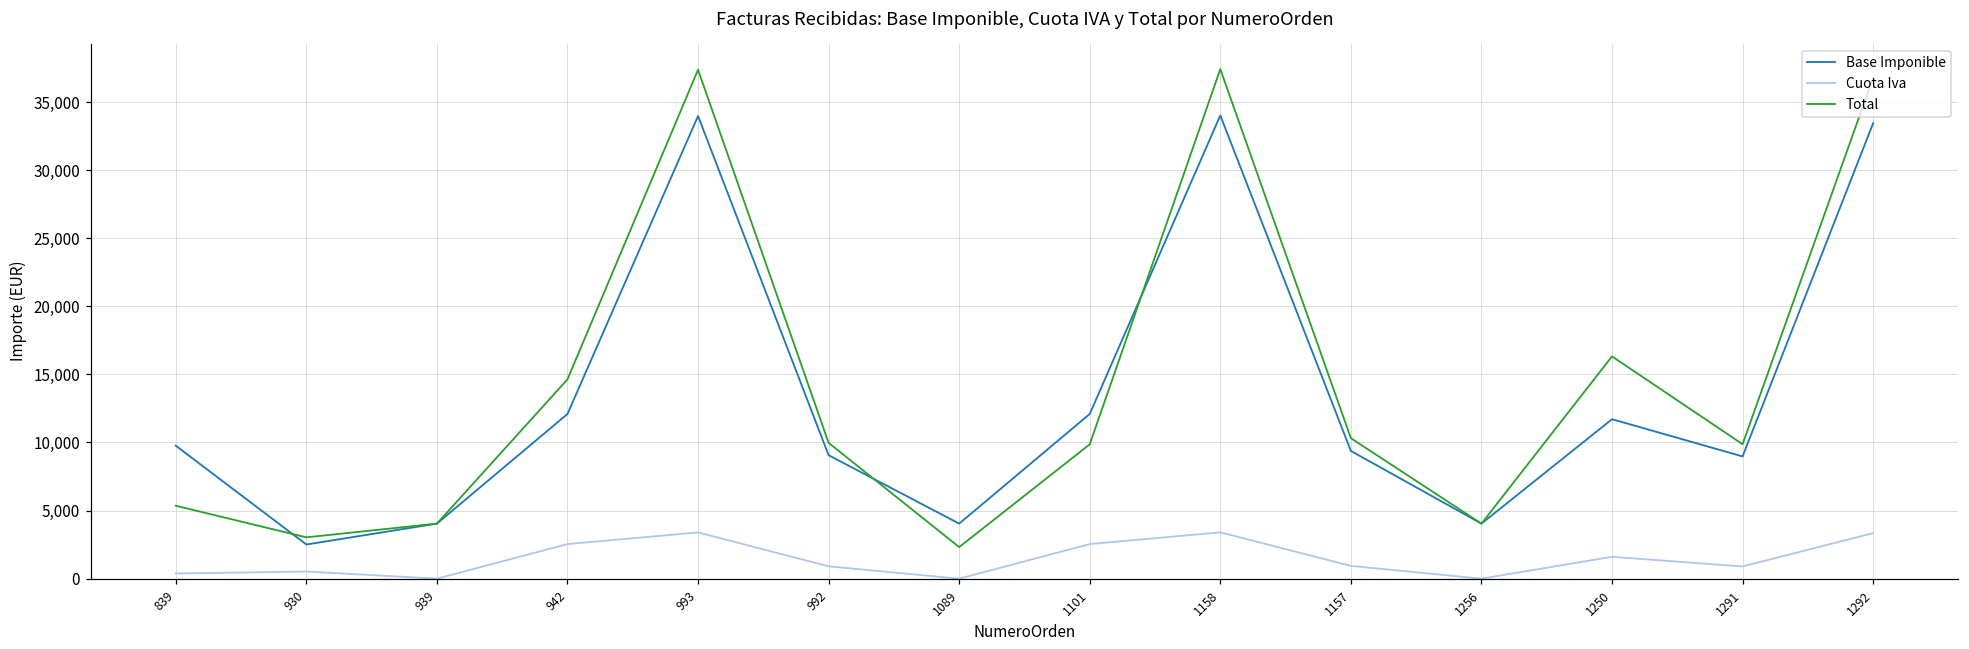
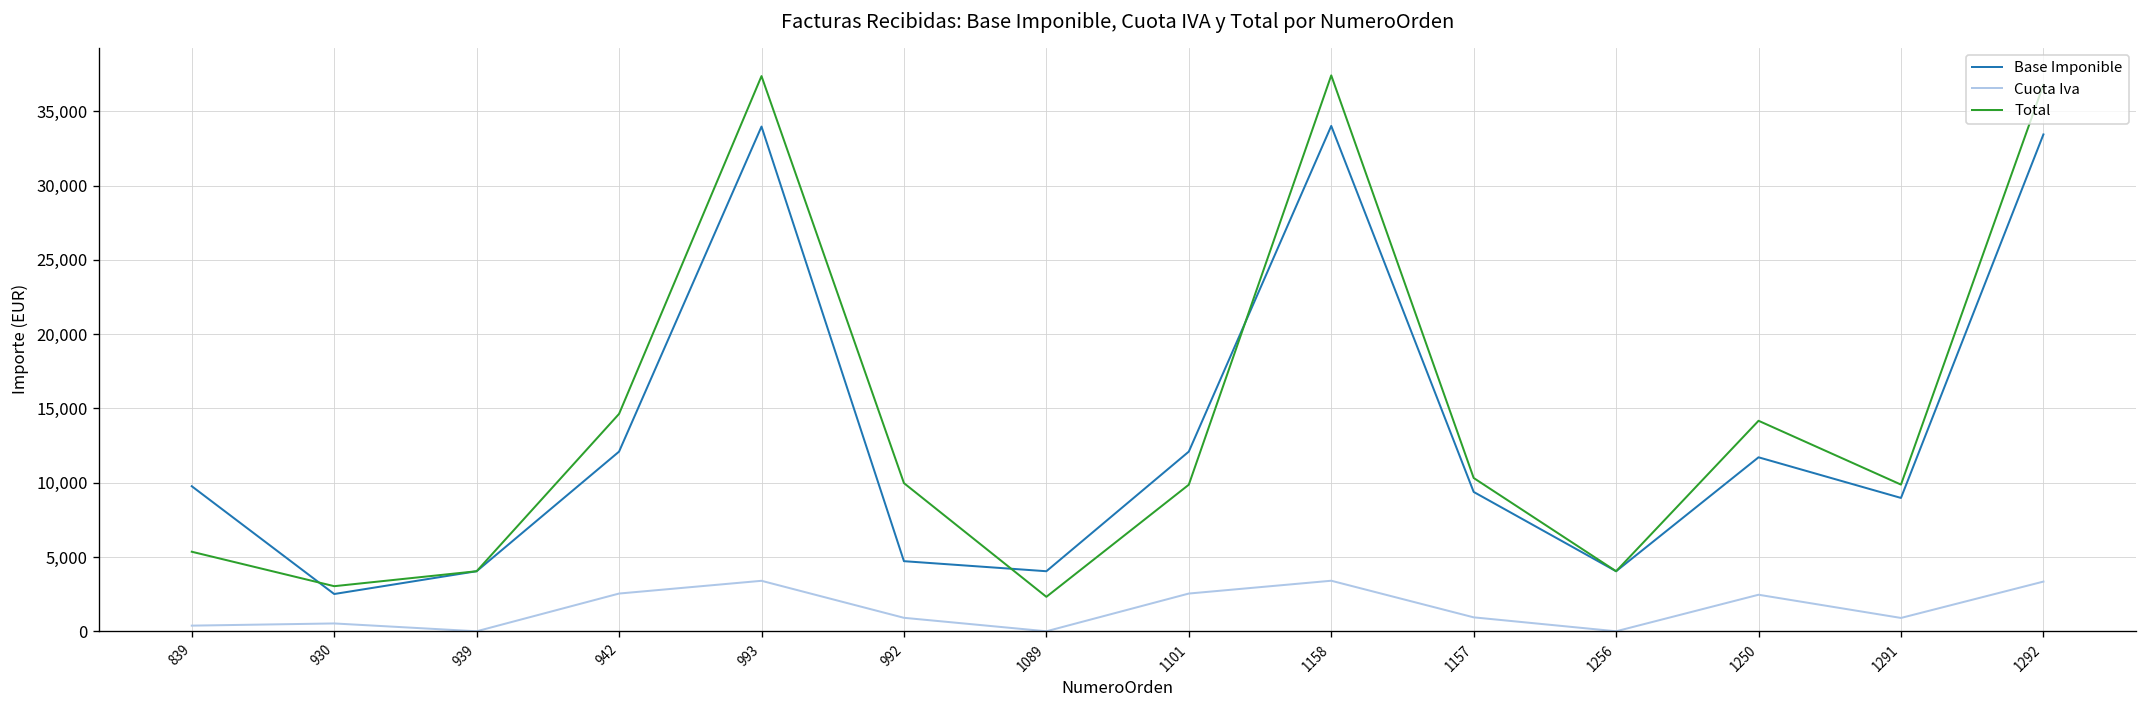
Base Imponible, 992: 9,100 -> 4,700
Cuota Iva, 1250: 1,600 -> 2,500
Total, 1250: 16,300 -> 14,200
